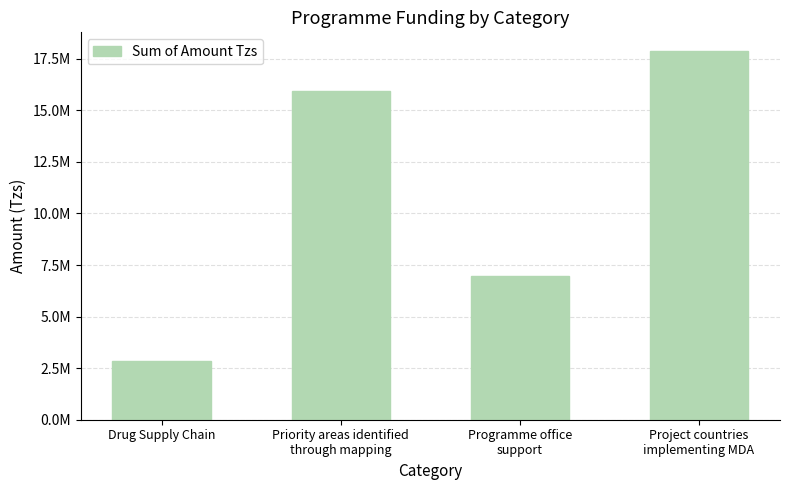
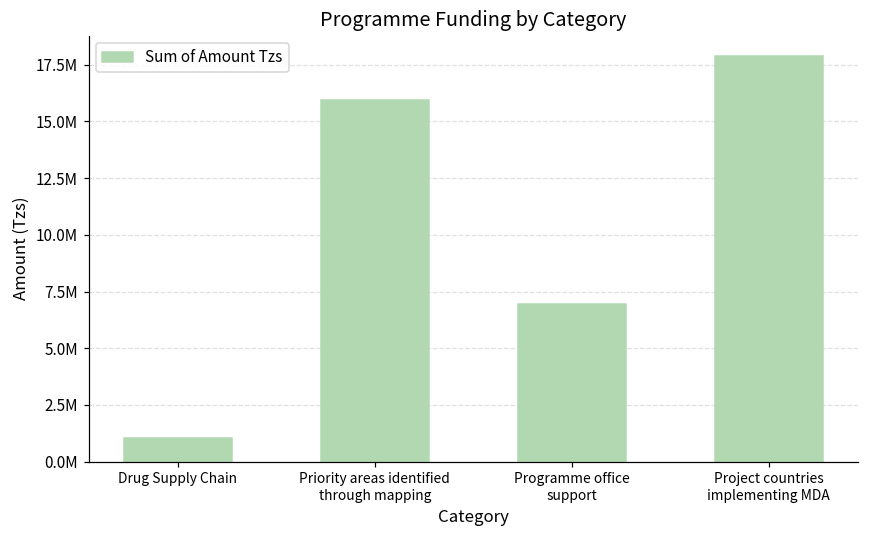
Drug Supply Chain: 2900000 -> 1100000
